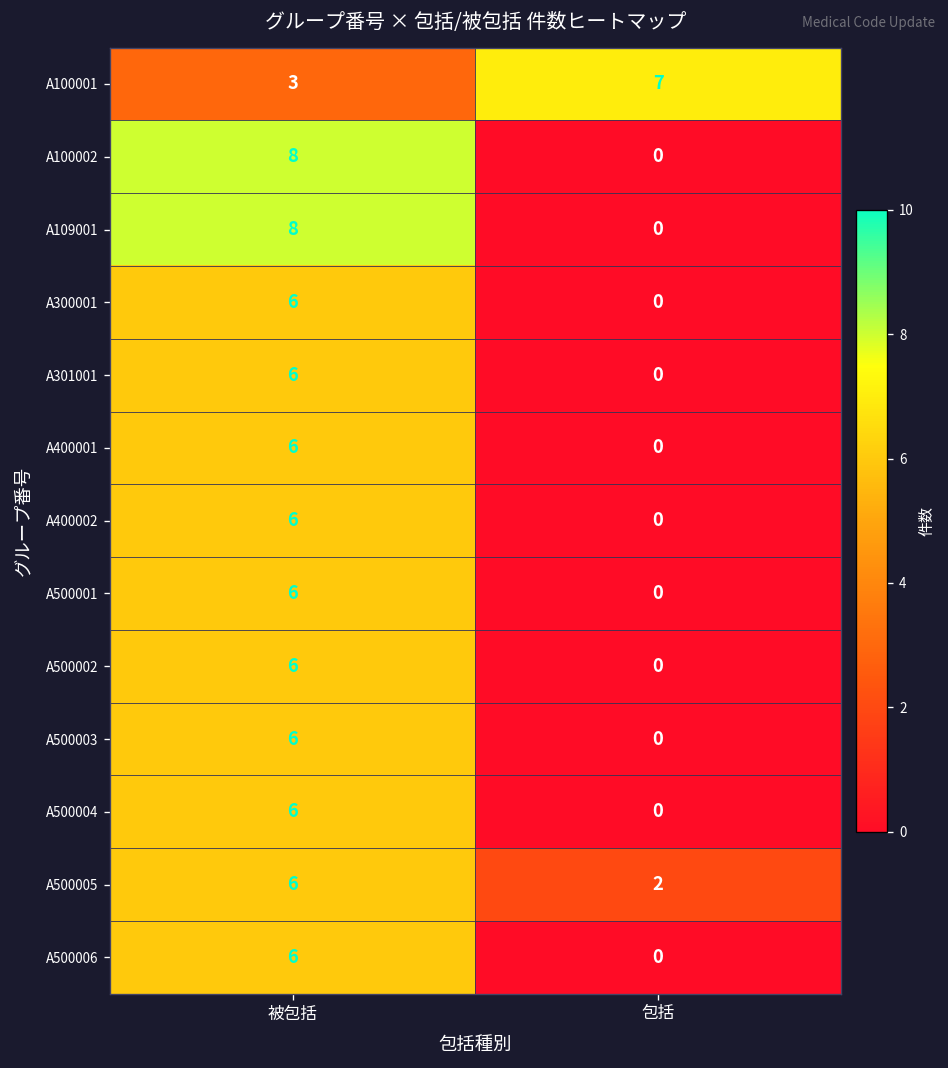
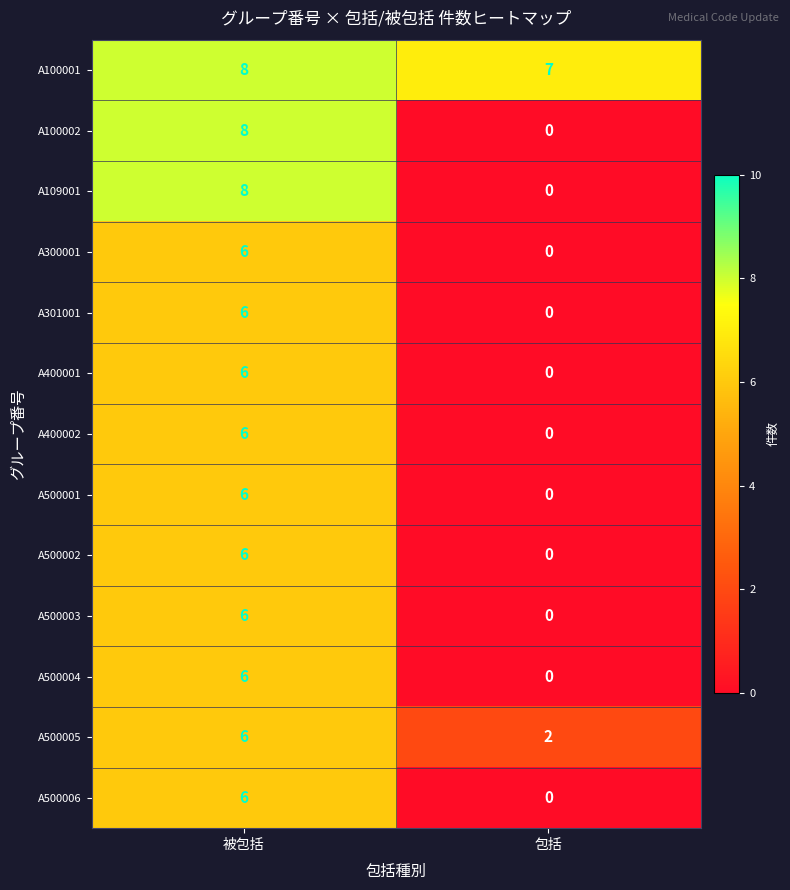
A100001, 被包括: 3 -> 8
